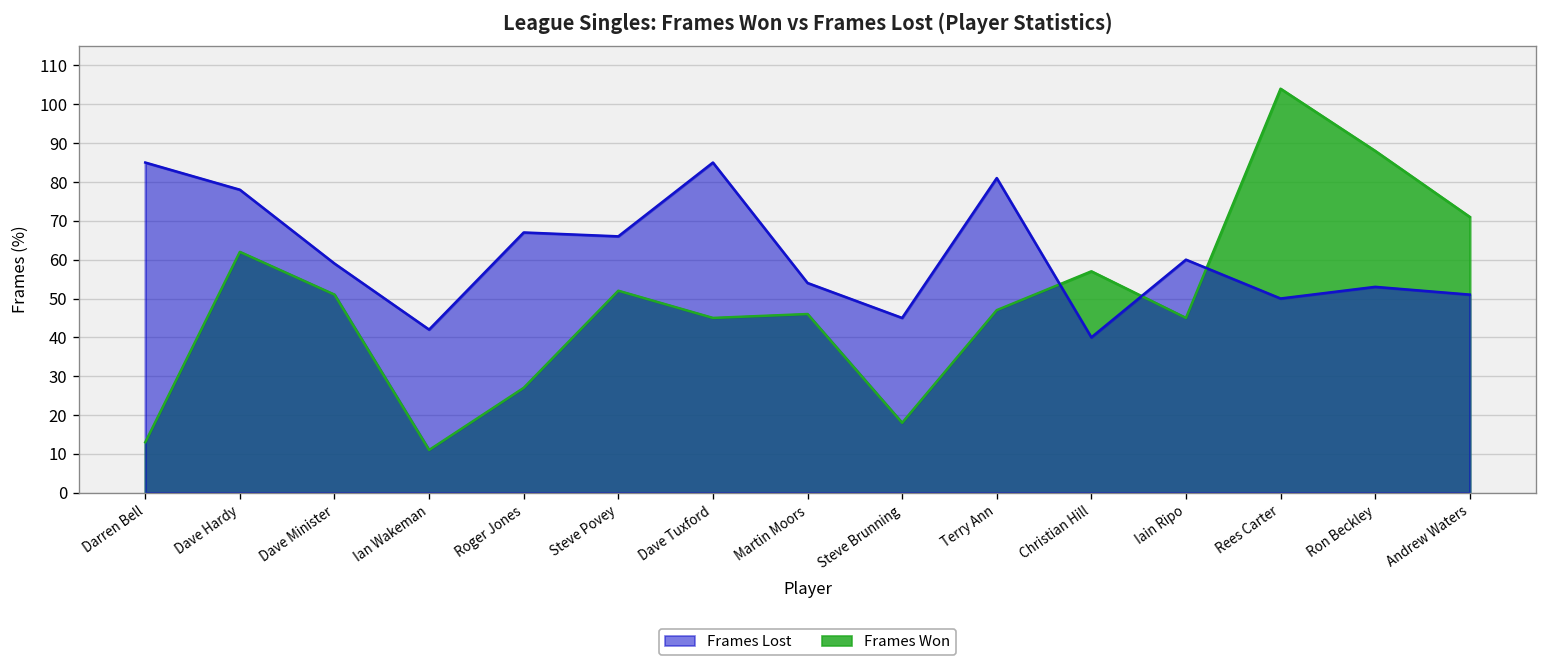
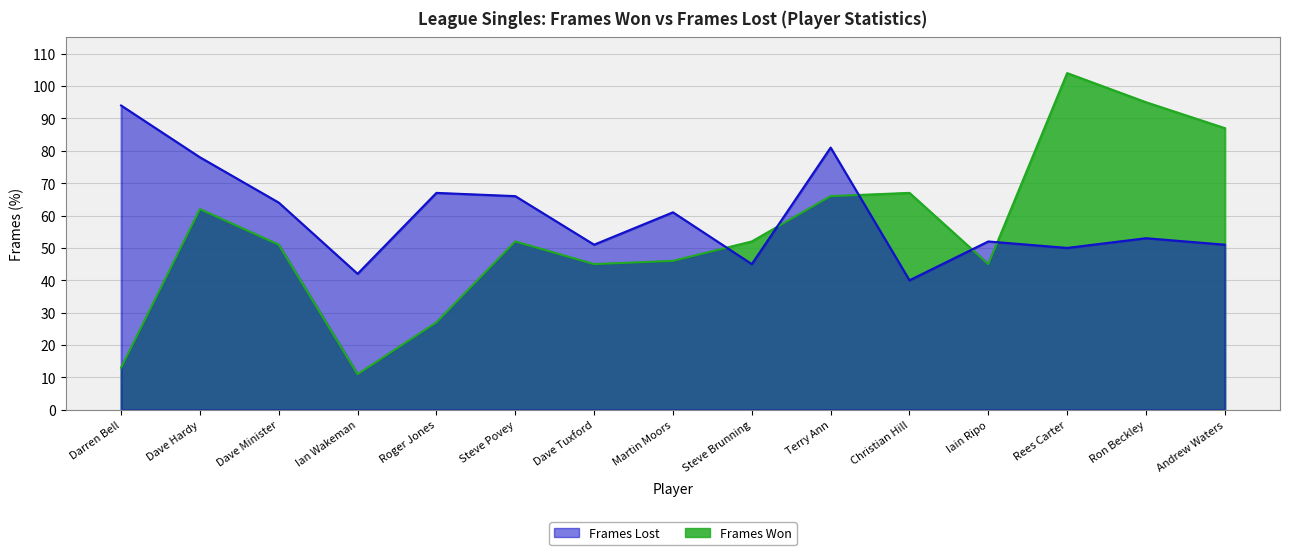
Frames Lost, Darren Bell: 85 -> 94
Frames Lost, Dave Minister: 59 -> 64
Frames Lost, Dave Tuxford: 85 -> 51
Frames Lost, Martin Moors: 54 -> 61
Frames Won, Steve Brunning: 18 -> 52
Frames Won, Terry Ann: 47 -> 66
Frames Won, Christian Hill: 57 -> 67
Frames Lost, Iain Ripo: 60 -> 52
Frames Won, Ron Beckley: 88 -> 95
Frames Won, Andrew Waters: 71 -> 87
